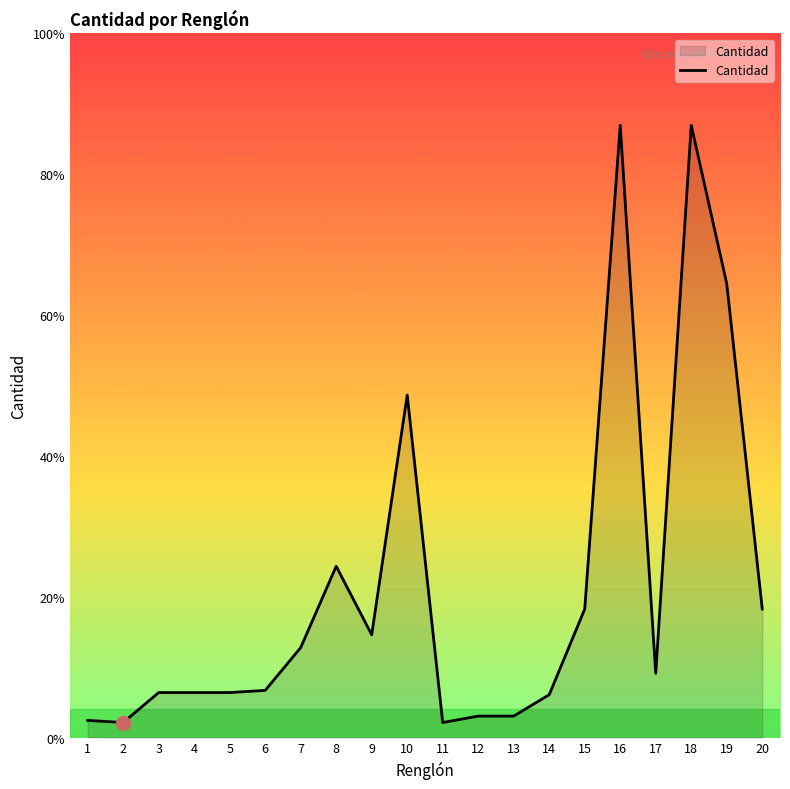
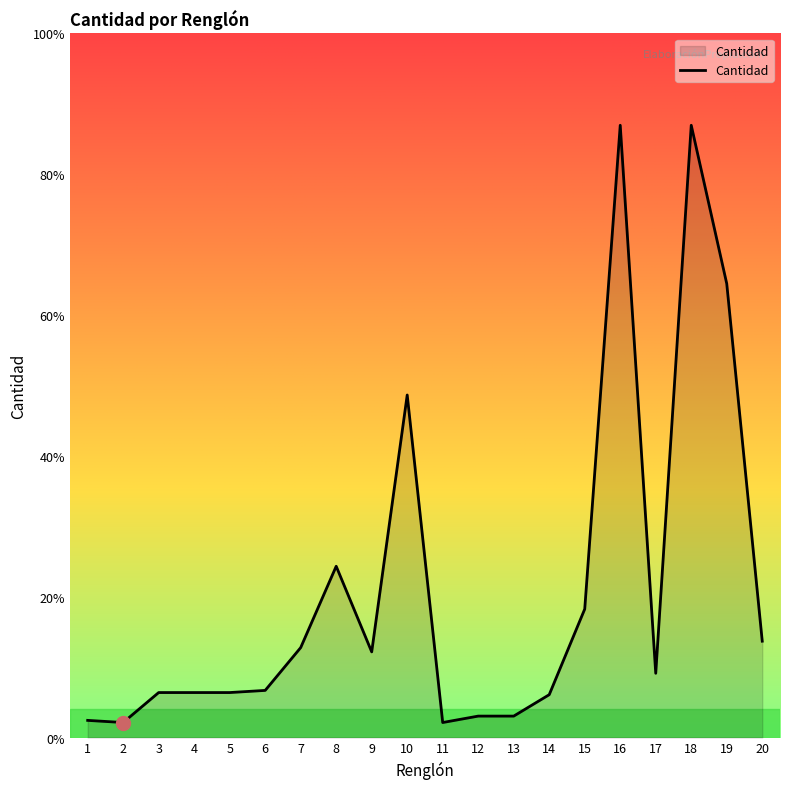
Cantidad, 9: 15% -> 12%
Cantidad, 20: 18% -> 14%
